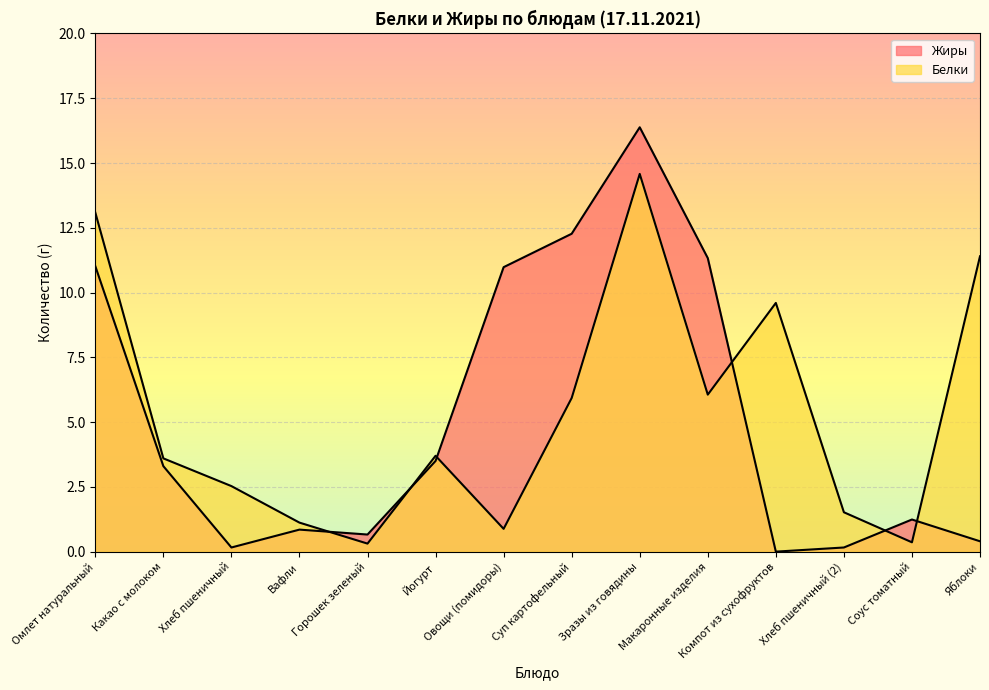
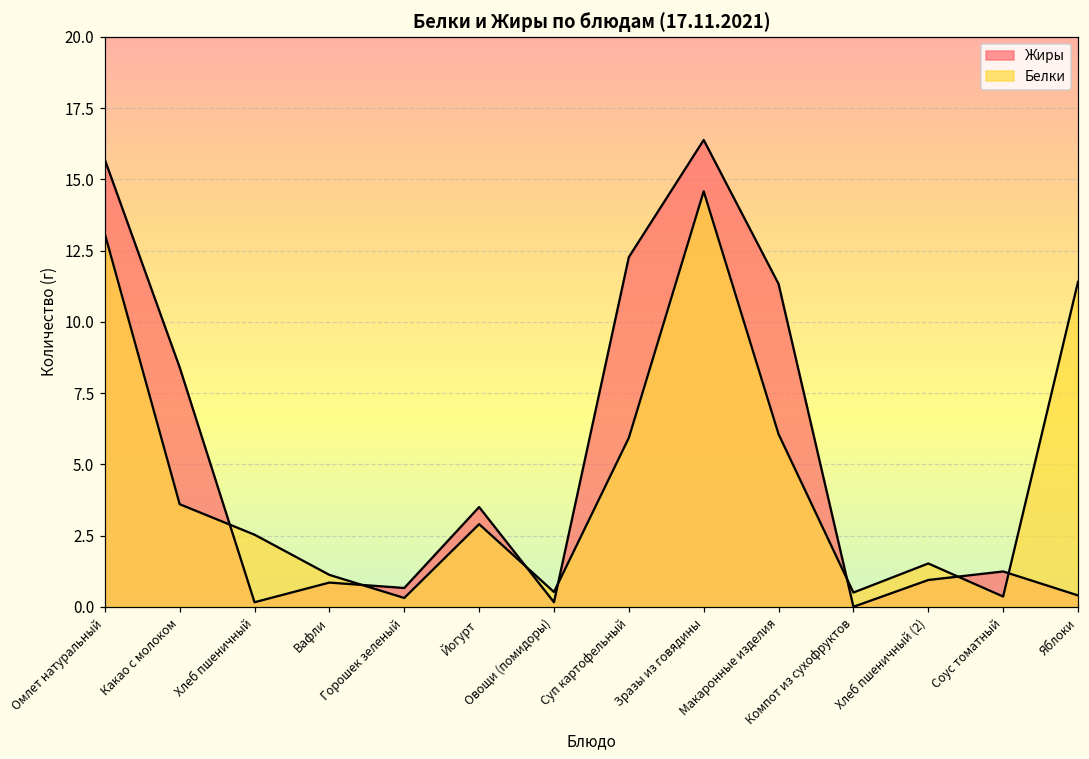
Жиры, Омлет натуральный: 11.0 -> 15.7
Жиры, Какао с молоком: 3.3 -> 8.4
Белки, Йогурт: 3.7 -> 2.9
Жиры, Овощи (помидоры): 11.0 -> 0.2
Белки, Овощи (помидоры): 0.9 -> 0.5
Белки, Компот из сухофруктов: 9.6 -> 0.5
Жиры, Хлеб пшеничный (2): 0.2 -> 0.9
